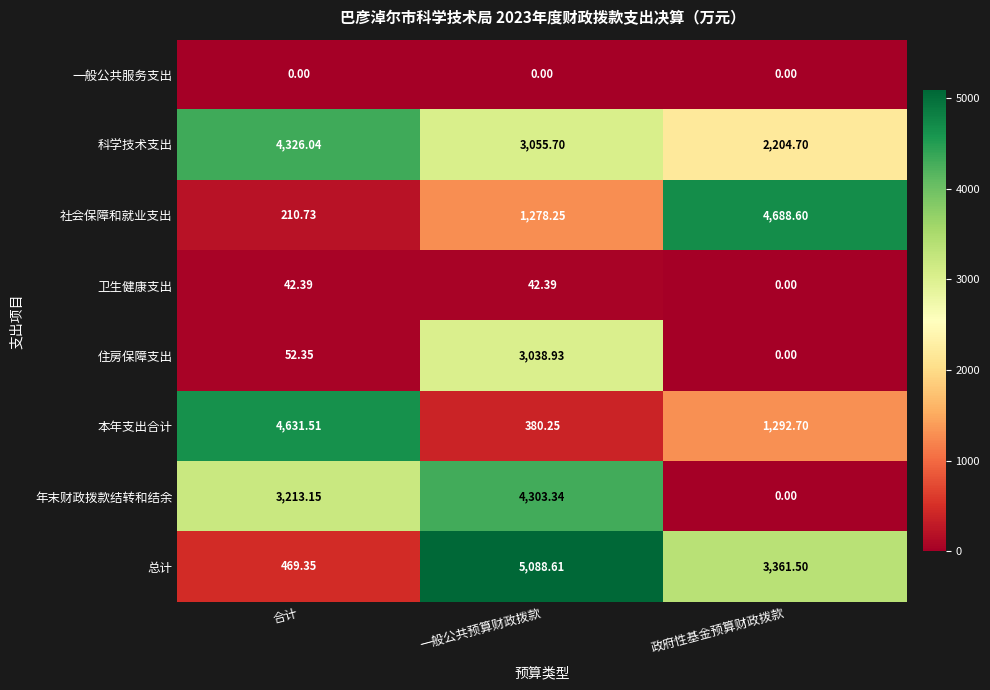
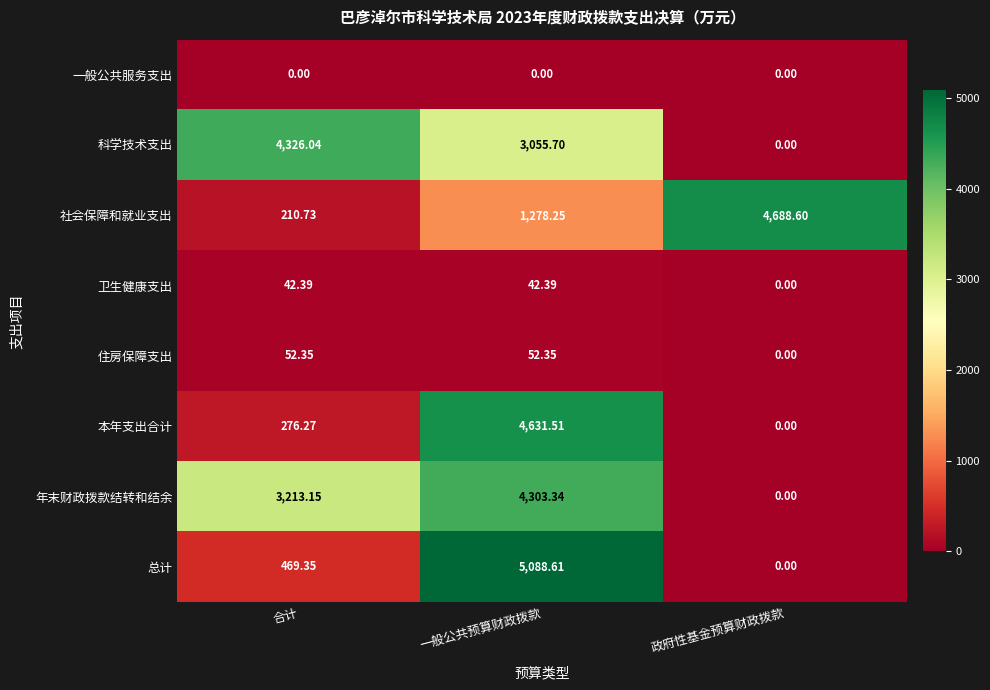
科学技术支出, 政府性基金预算财政拨款: 2,204.70 -> 0.00
住房保障支出, 一般公共预算财政拨款: 3,038.93 -> 52.35
本年支出合计, 合计: 4,631.51 -> 276.27
本年支出合计, 一般公共预算财政拨款: 380.25 -> 4,631.51
本年支出合计, 政府性基金预算财政拨款: 1,292.70 -> 0.00
总计, 政府性基金预算财政拨款: 3,361.50 -> 0.00
